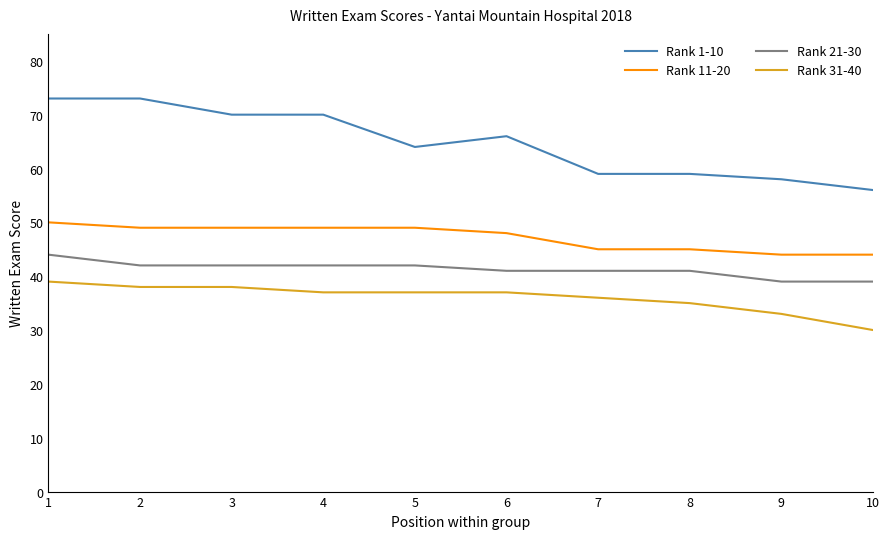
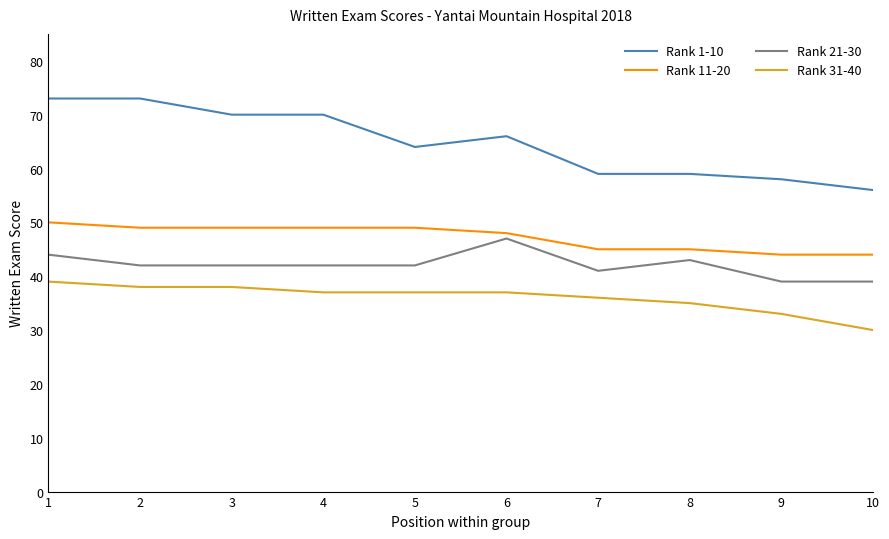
Rank 21-30, 6: 41 -> 47
Rank 21-30, 8: 41 -> 43
